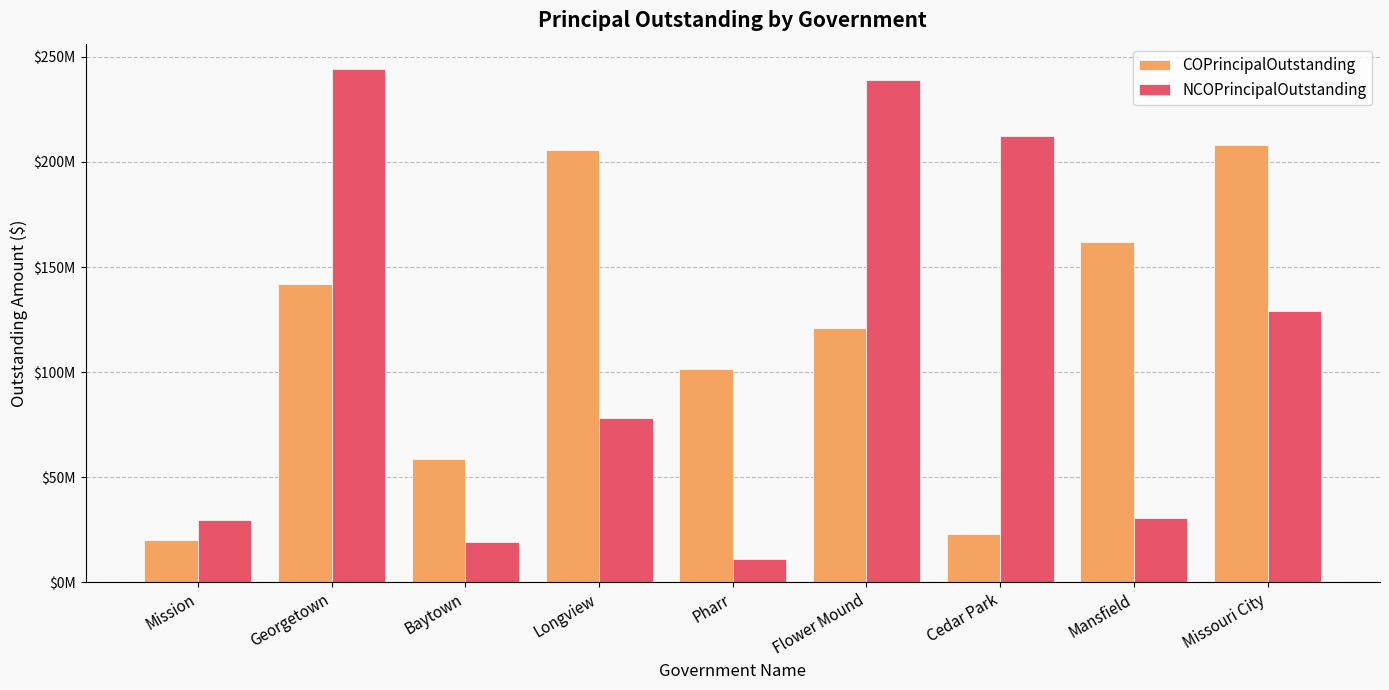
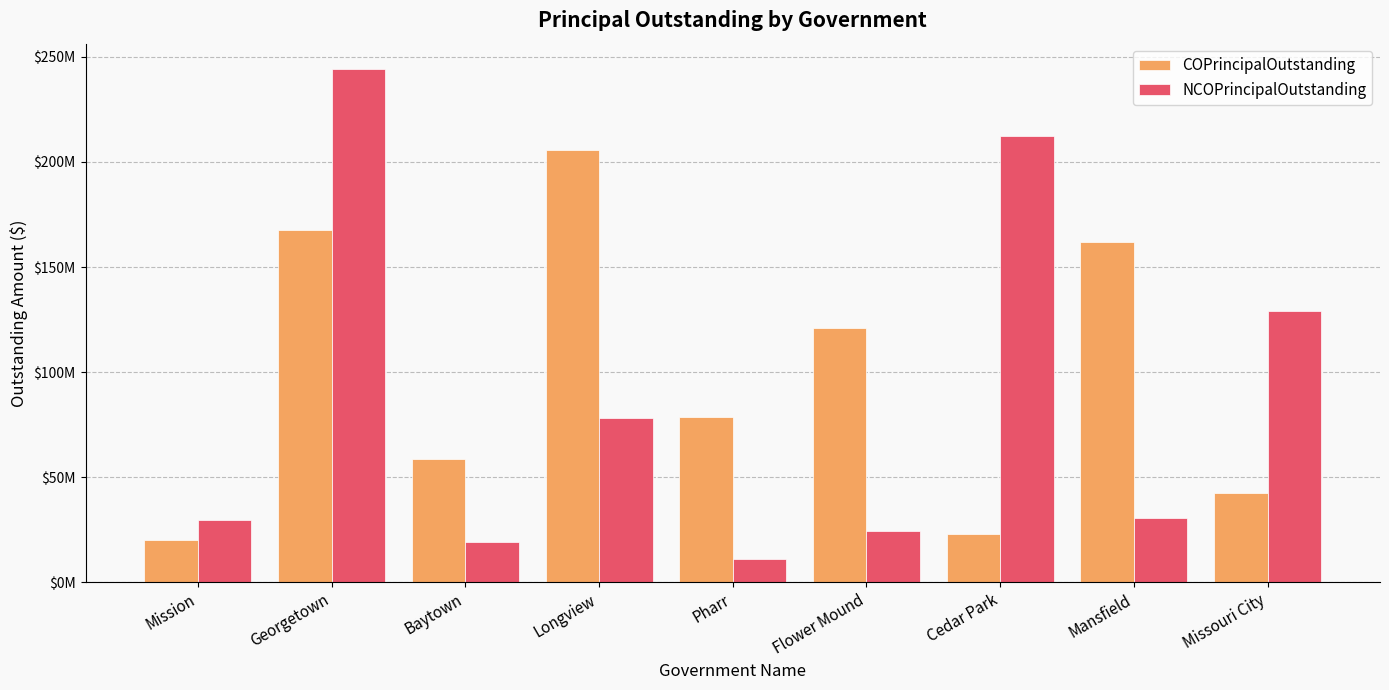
COPrincipalOutstanding, Georgetown: $142000000 -> $168000000
COPrincipalOutstanding, Pharr: $101000000 -> $79000000
NCOPrincipalOutstanding, Flower Mound: $239000000 -> $24000000
COPrincipalOutstanding, Missouri City: $208000000 -> $43000000
